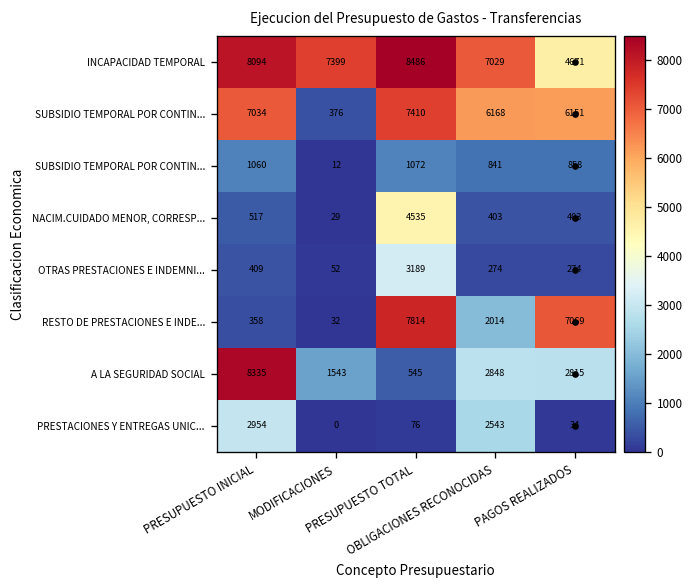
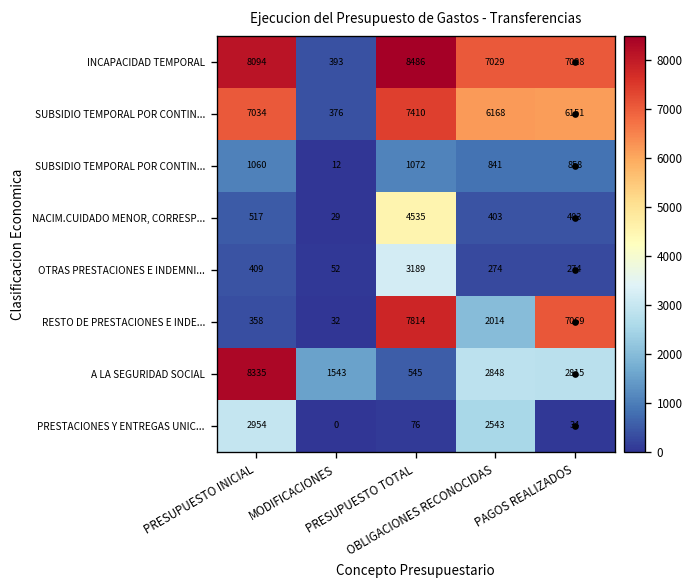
INCAPACIDAD TEMPORAL, MODIFICACIONES: 7399 -> 393
INCAPACIDAD TEMPORAL, PAGOS REALIZADOS: 4671 -> 7028
